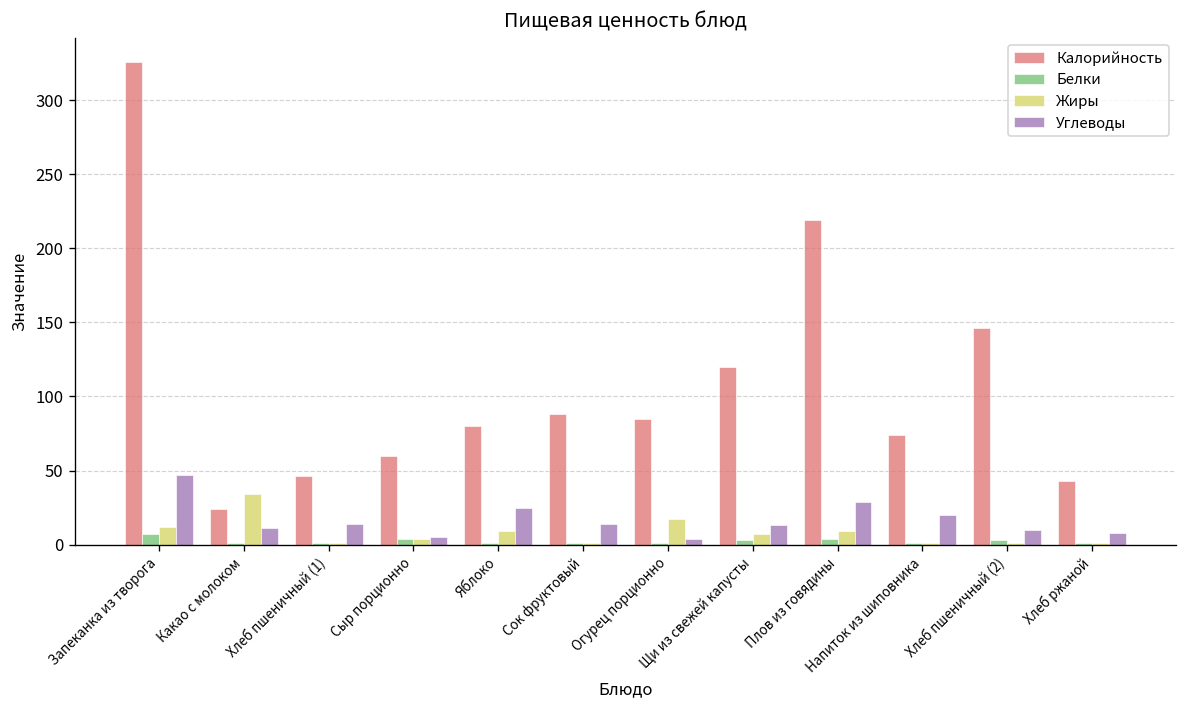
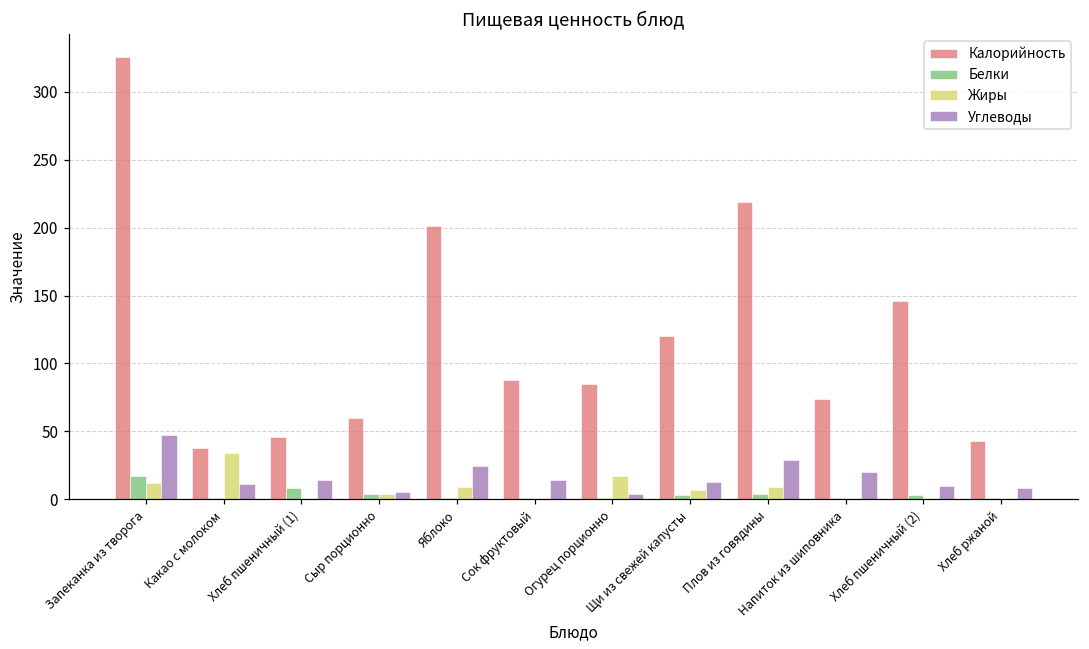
Белки, Запеканка из творога: 7 -> 17
Калорийность, Какао с молоком: 24 -> 38
Белки, Хлеб пшеничный (1): 1 -> 8
Калорийность, Яблоко: 80 -> 201
